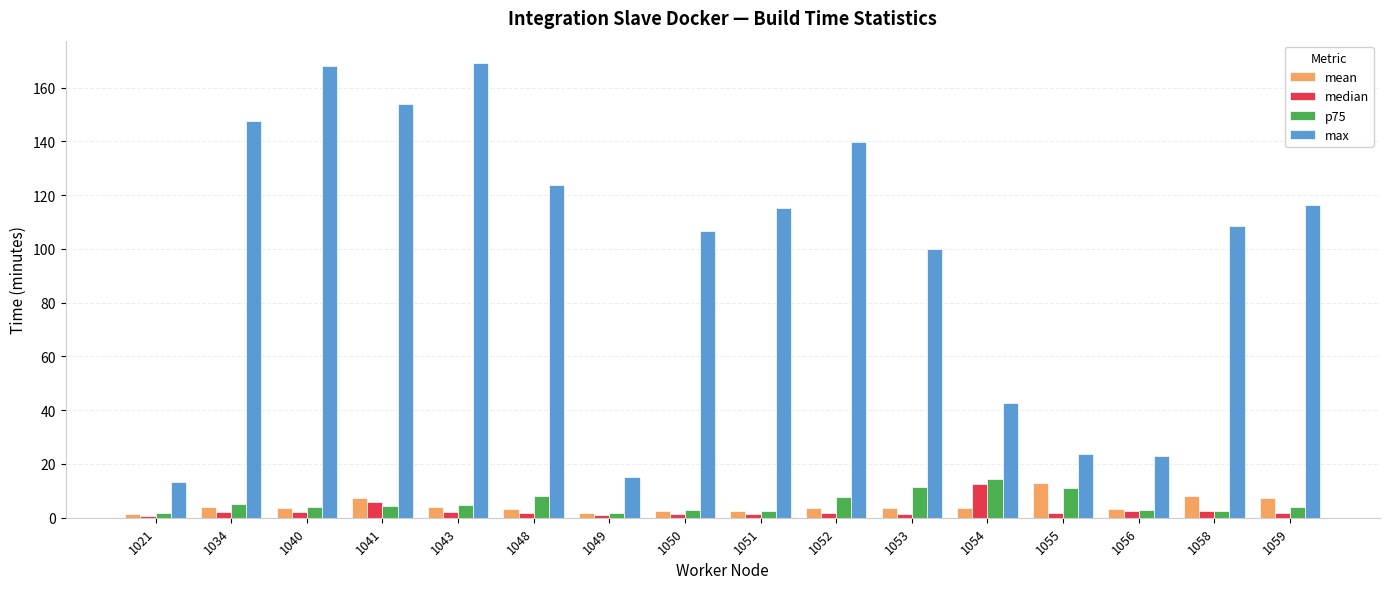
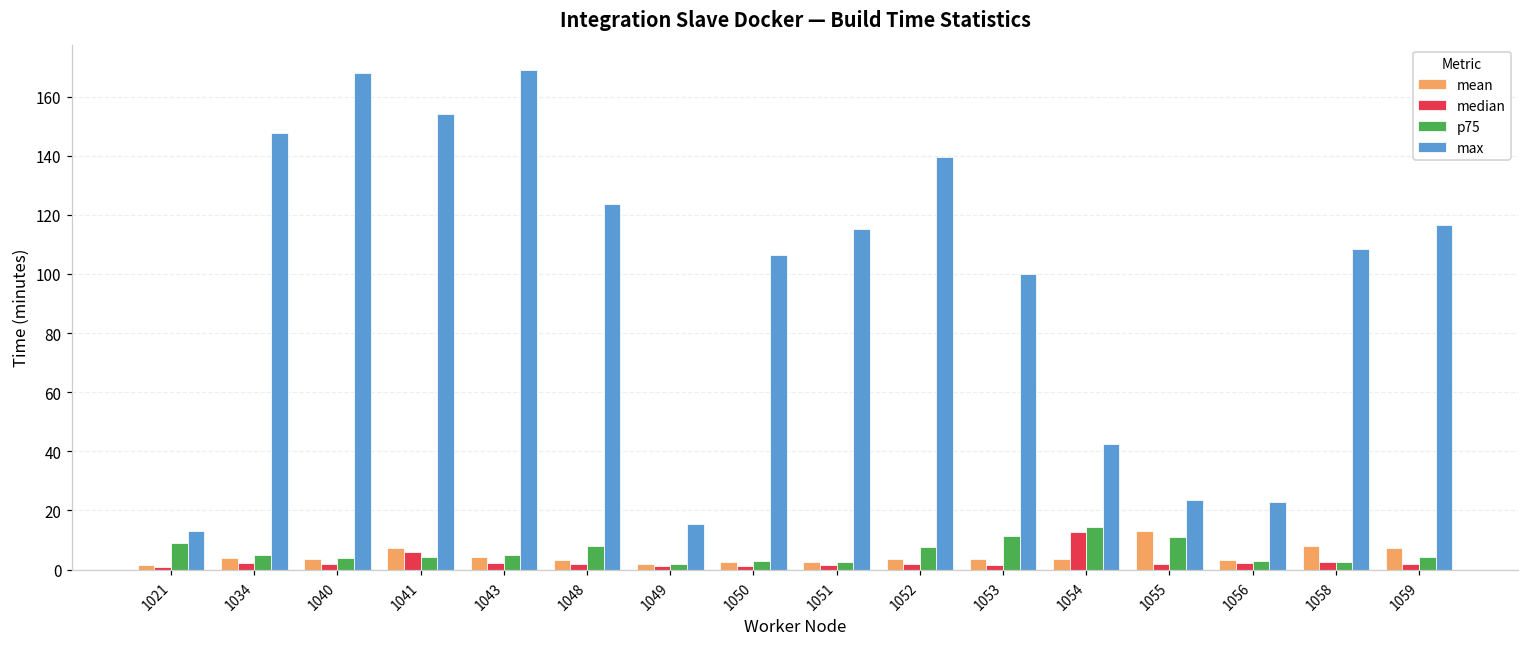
p75, 1021: 2 -> 9
